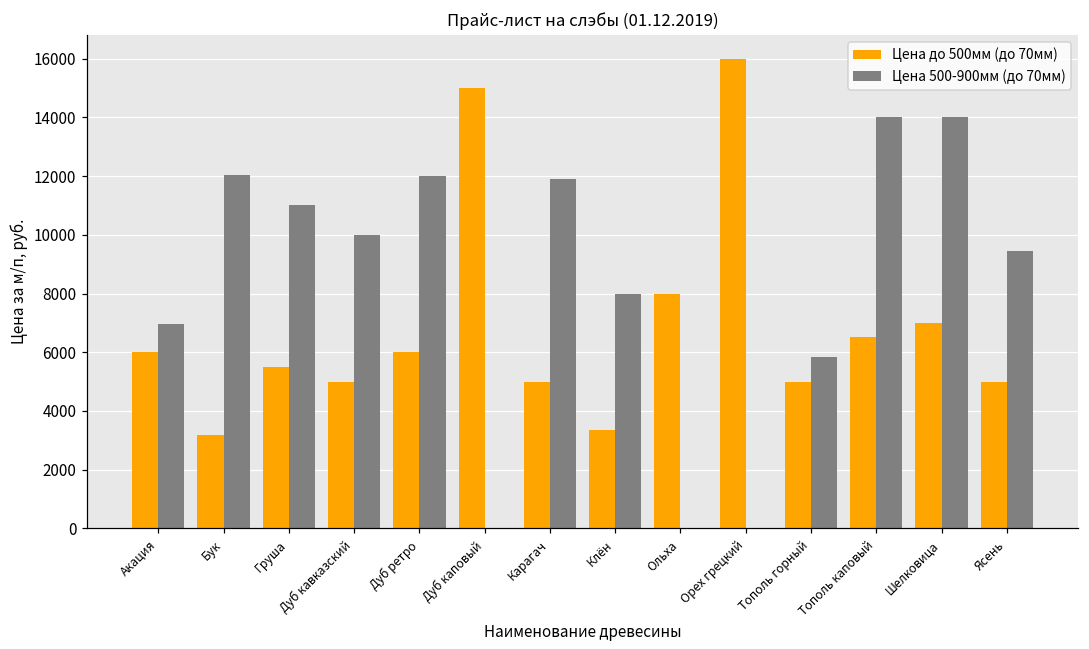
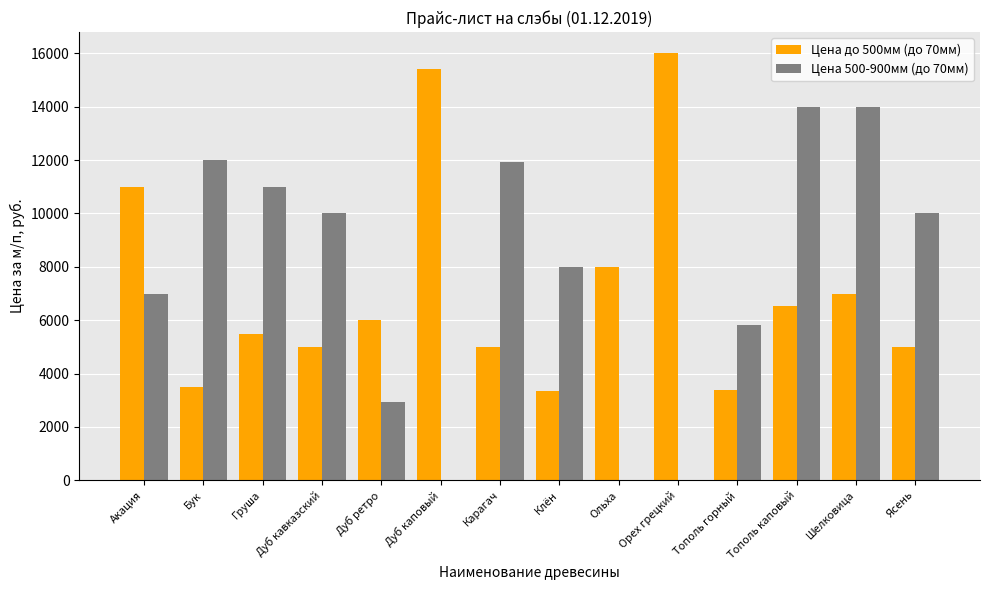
Цена до 500мм (до 70мм), Акация: 6000 -> 11000
Цена до 500мм (до 70мм), Бук: 3200 -> 3500
Цена 500-900мм (до 70мм), Дуб ретро: 12000 -> 2900
Цена до 500мм (до 70мм), Дуб каповый: 15000 -> 15400
Цена до 500мм (до 70мм), Тополь горный: 5000 -> 3400
Цена 500-900мм (до 70мм), Ясень: 9500 -> 10000
